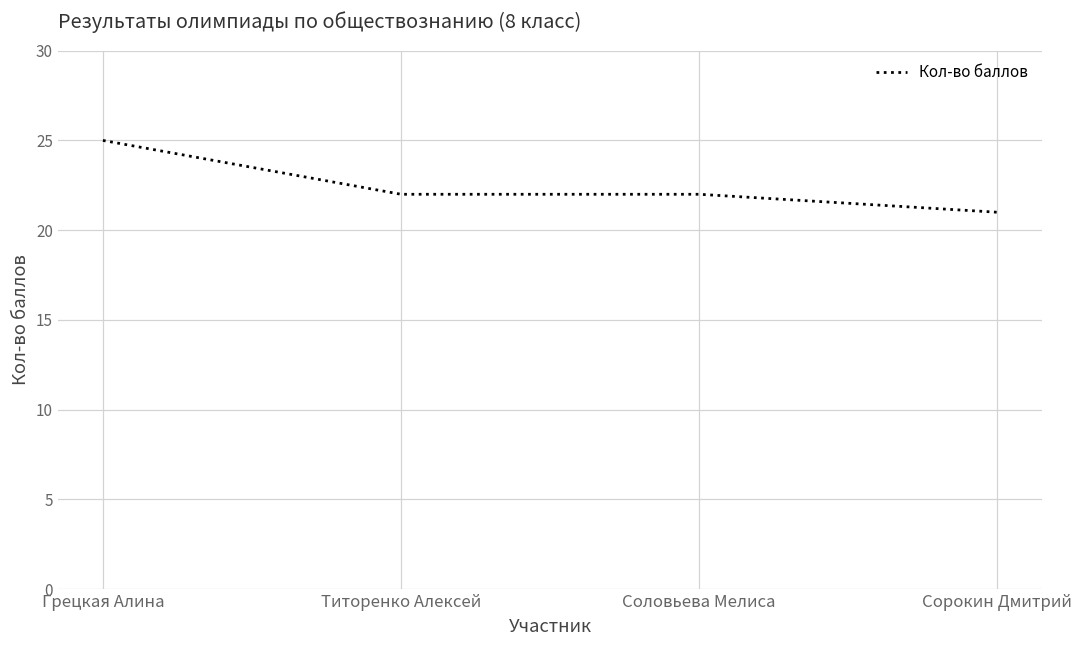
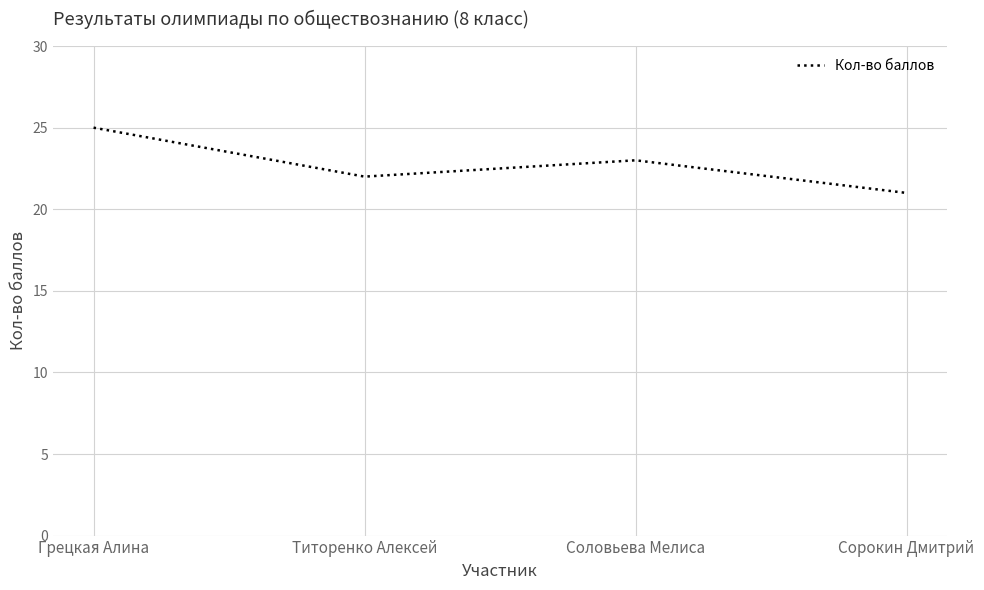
Соловьева Мелиса: 22 -> 23
